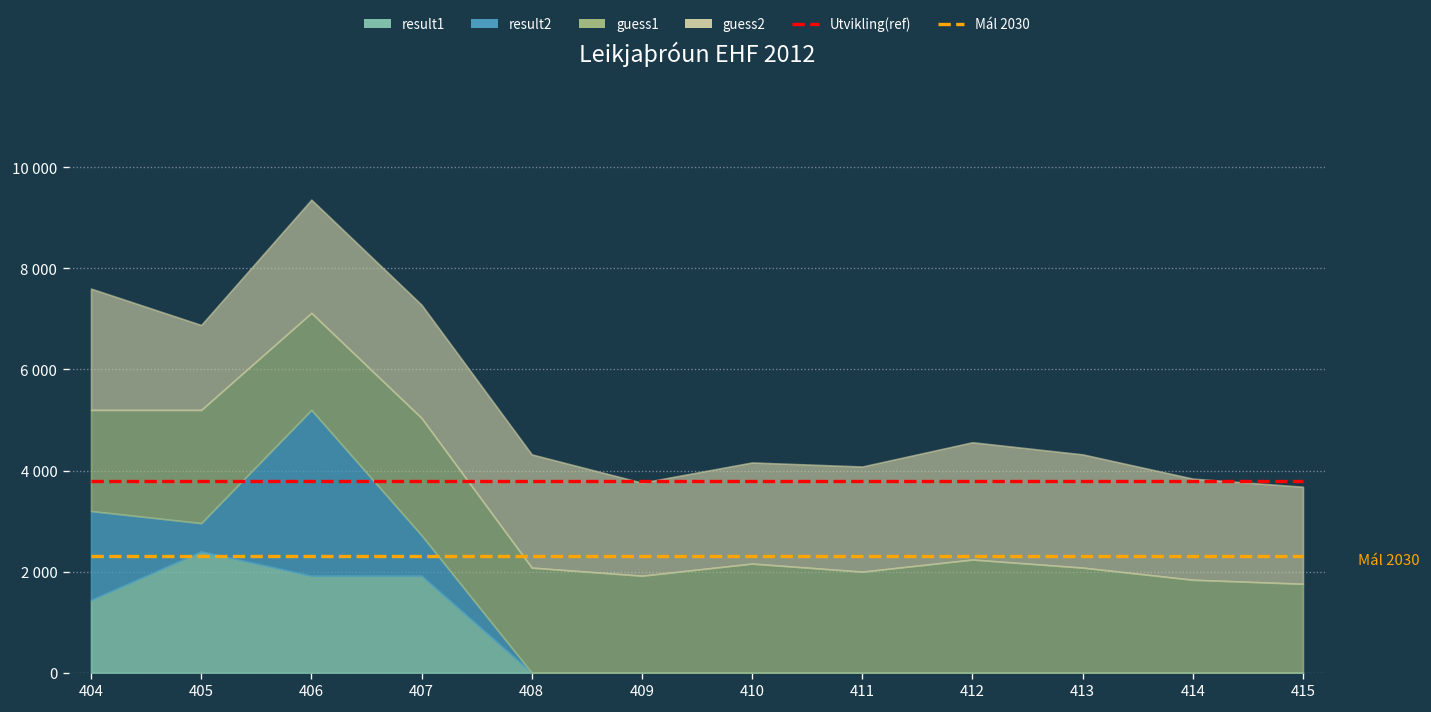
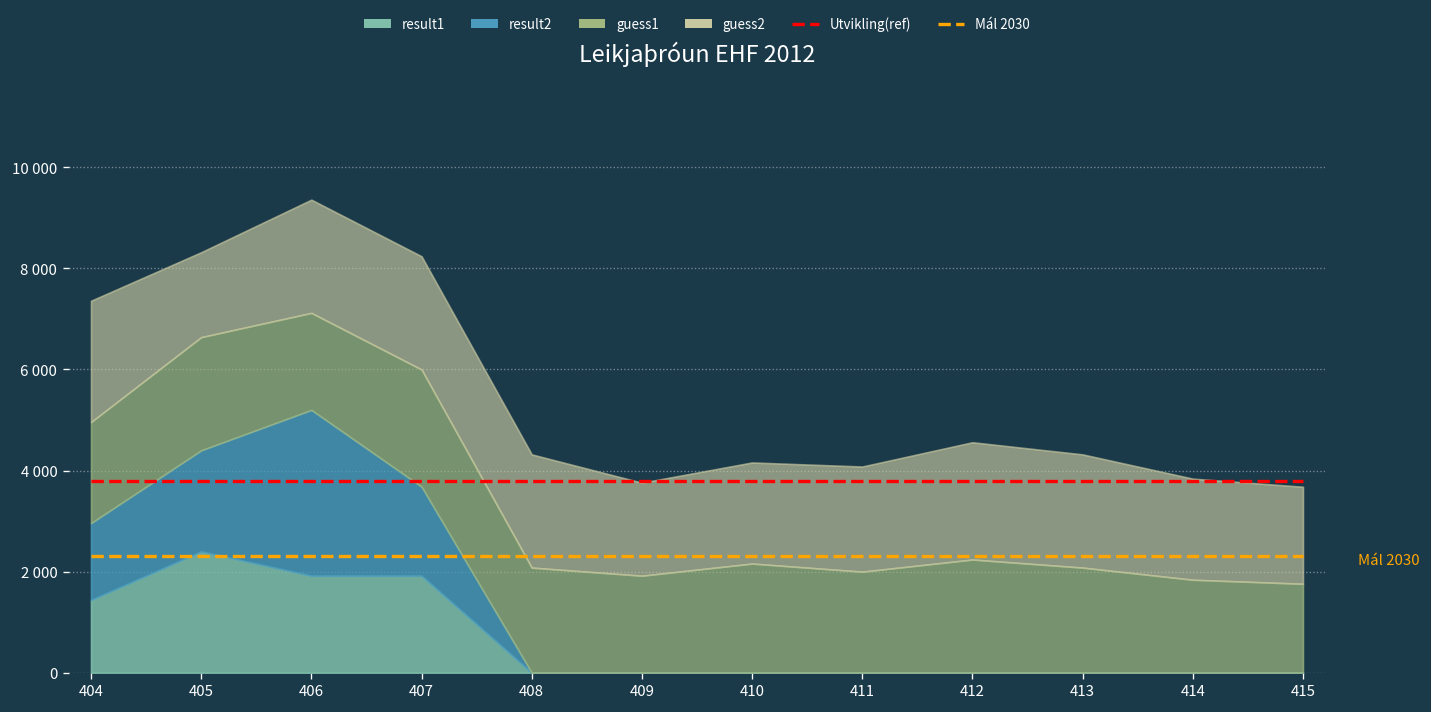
result2, 404: 1800 -> 1500
result2, 405: 600 -> 2000
result2, 407: 800 -> 1800
